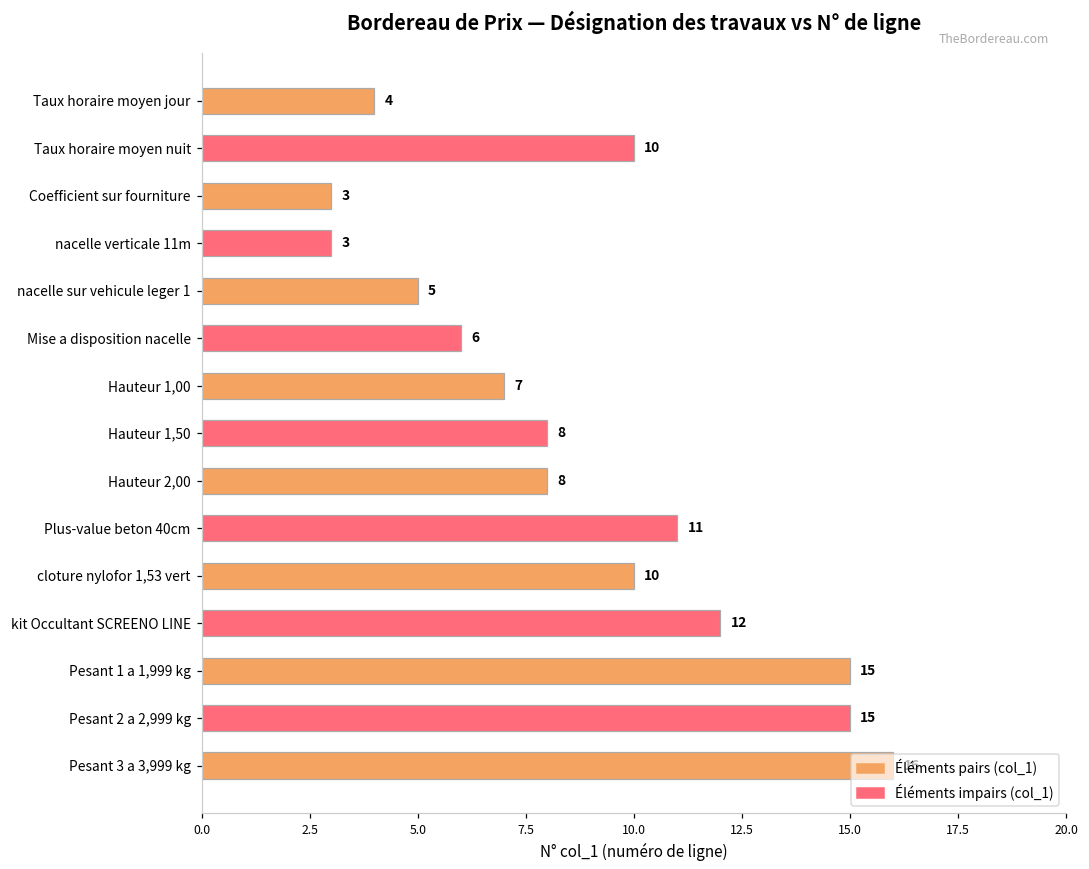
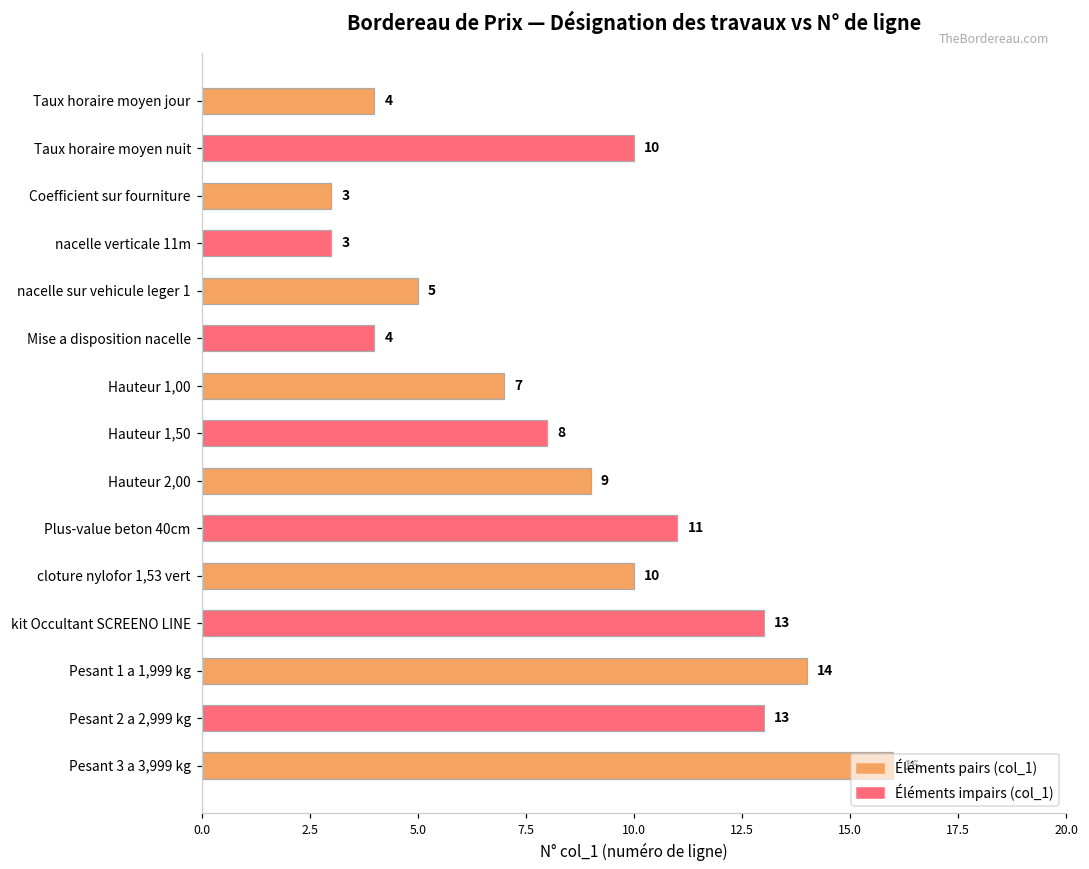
Mise a disposition nacelle: 6 -> 4
Hauteur 2,00: 8 -> 9
kit Occultant SCREENO LINE: 12 -> 13
Pesant 1 a 1,999 kg: 15 -> 14
Pesant 2 a 2,999 kg: 15 -> 13
